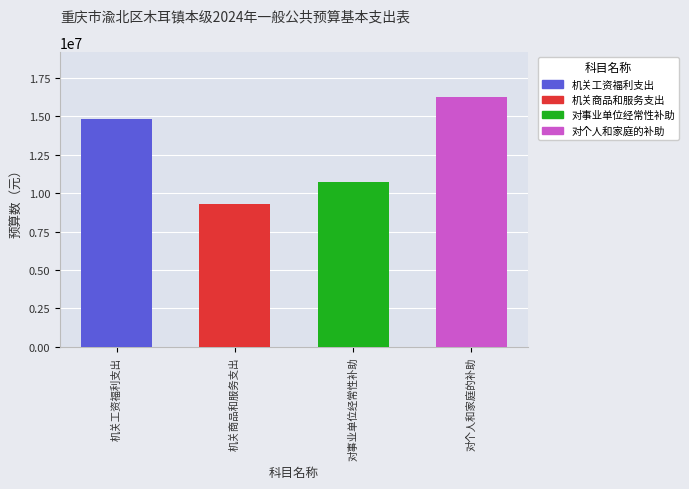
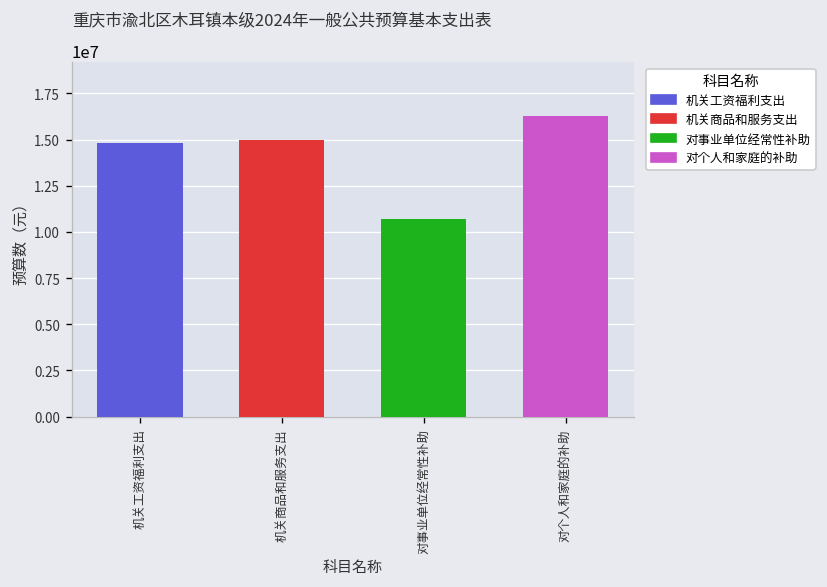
机关商品和服务支出: 9300000 -> 15000000
